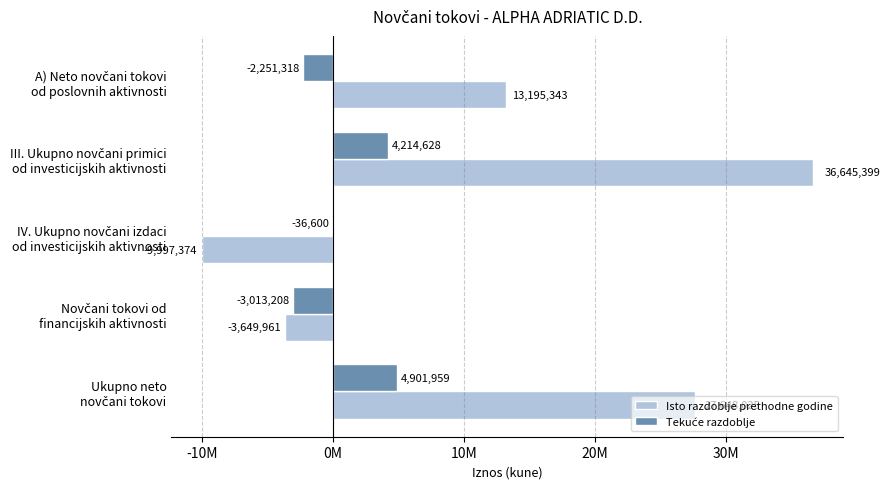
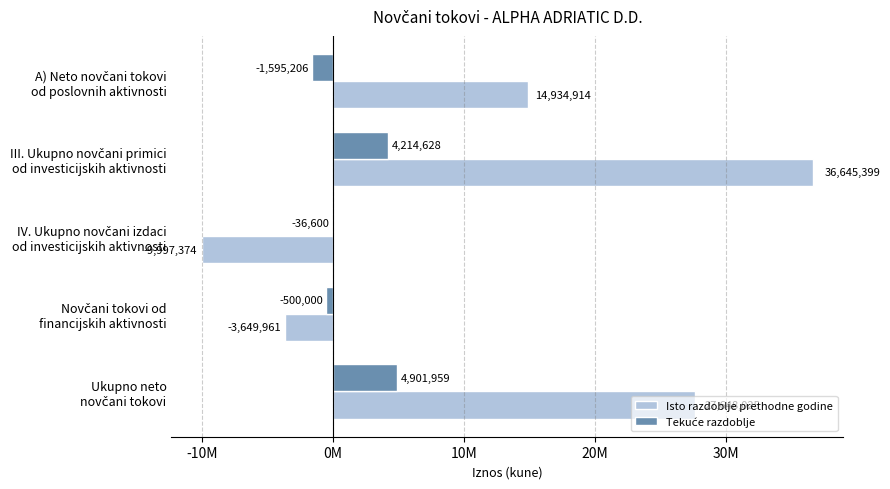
Tekuće razdoblje, A) Neto novčani tokovi od poslovnih aktivnosti: -2,251,318 -> -1,595,206
Isto razdoblje prethodne godine, A) Neto novčani tokovi od poslovnih aktivnosti: 13,195,343 -> 14,934,914
Tekuće razdoblje, Novčani tokovi od financijskih aktivnosti: -3,013,208 -> -500,000
